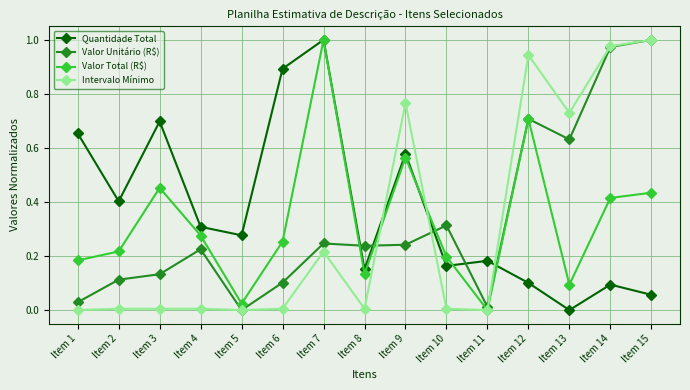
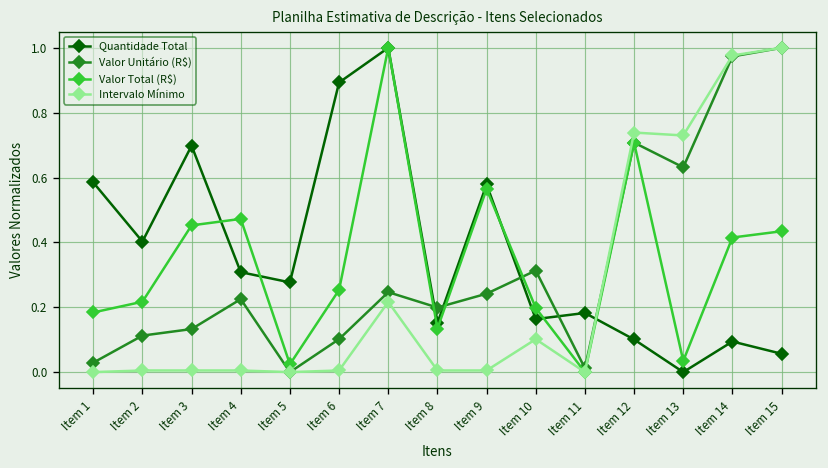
Quantidade Total, Item 1: 0.65 -> 0.58
Valor Total (R$), Item 4: 0.28 -> 0.47
Valor Unitário (R$), Item 8: 0.24 -> 0.20
Intervalo Mínimo, Item 9: 0.77 -> 0.01
Intervalo Mínimo, Item 10: 0.01 -> 0.10
Intervalo Mínimo, Item 12: 0.94 -> 0.74
Valor Total (R$), Item 13: 0.09 -> 0.03
